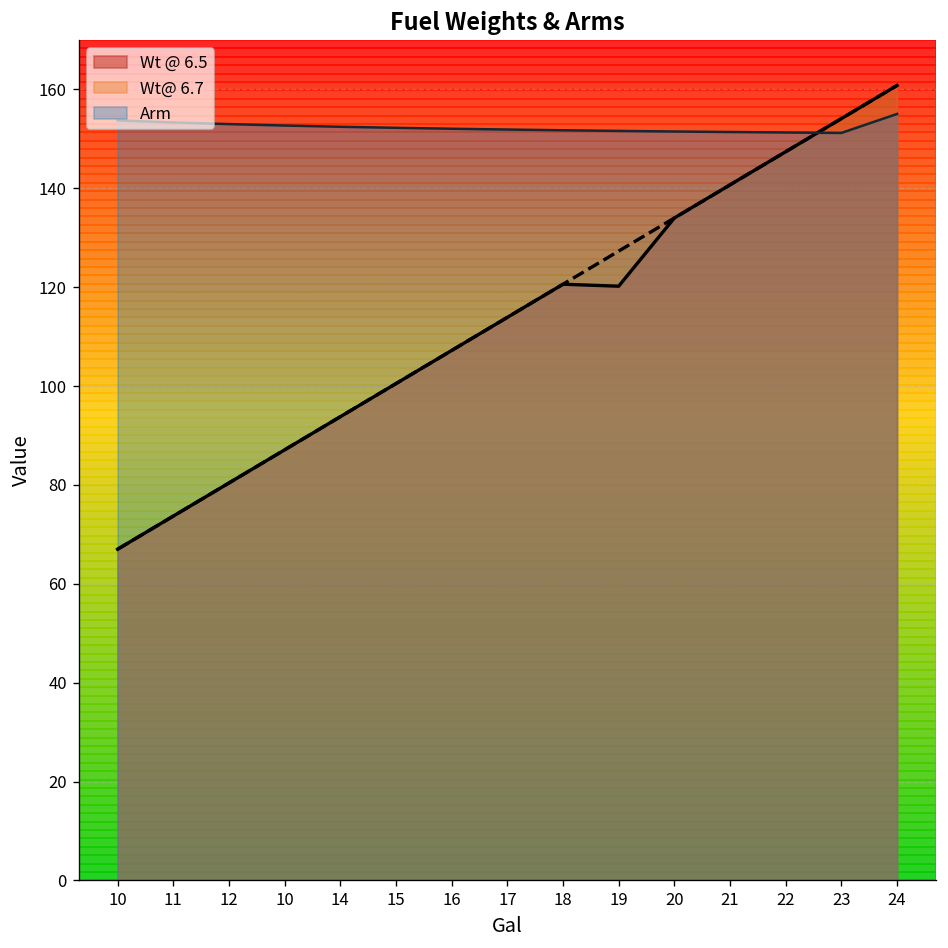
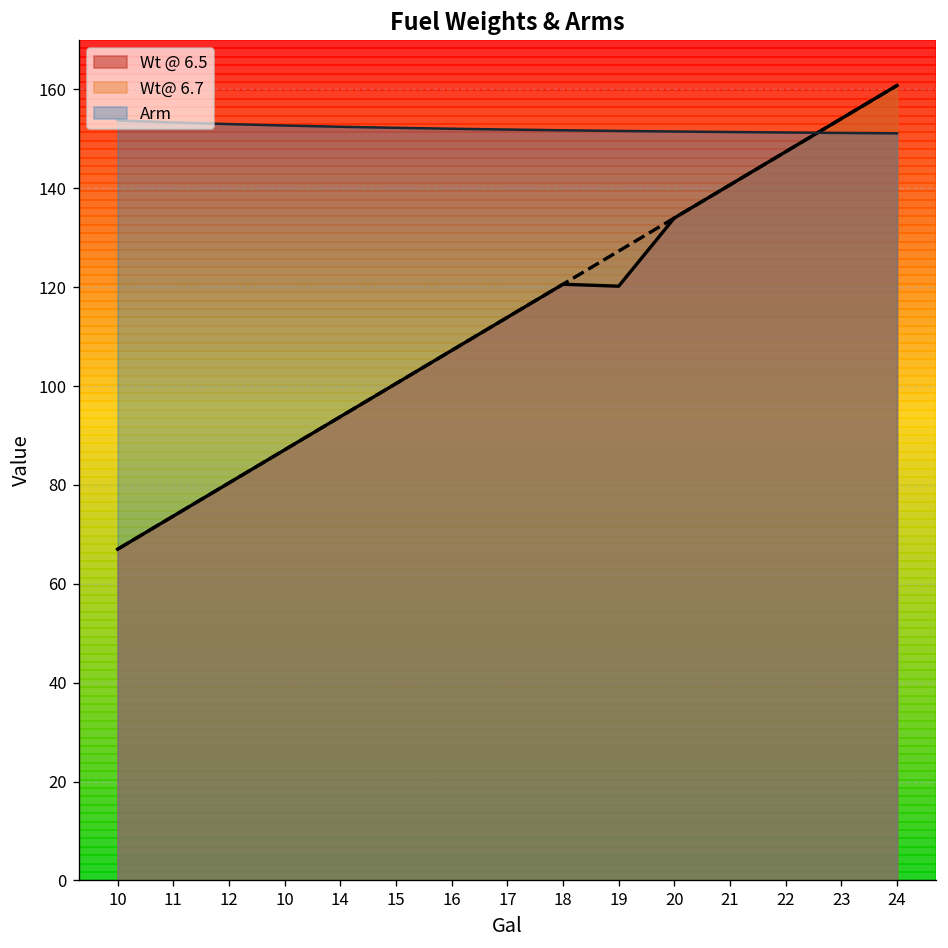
Arm, 24: 155 -> 151
